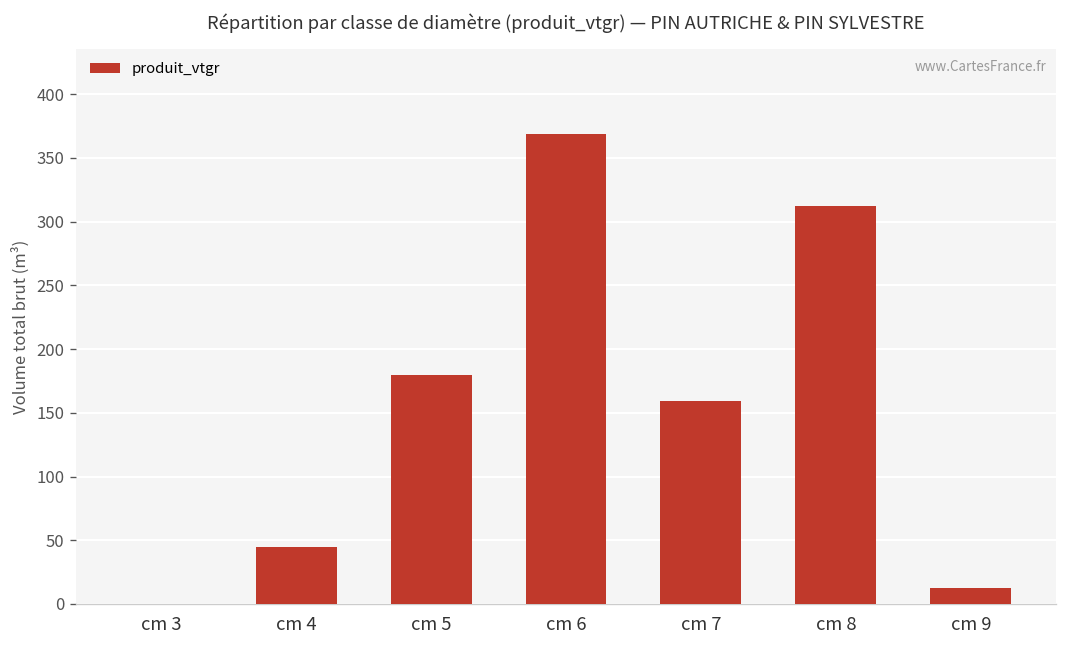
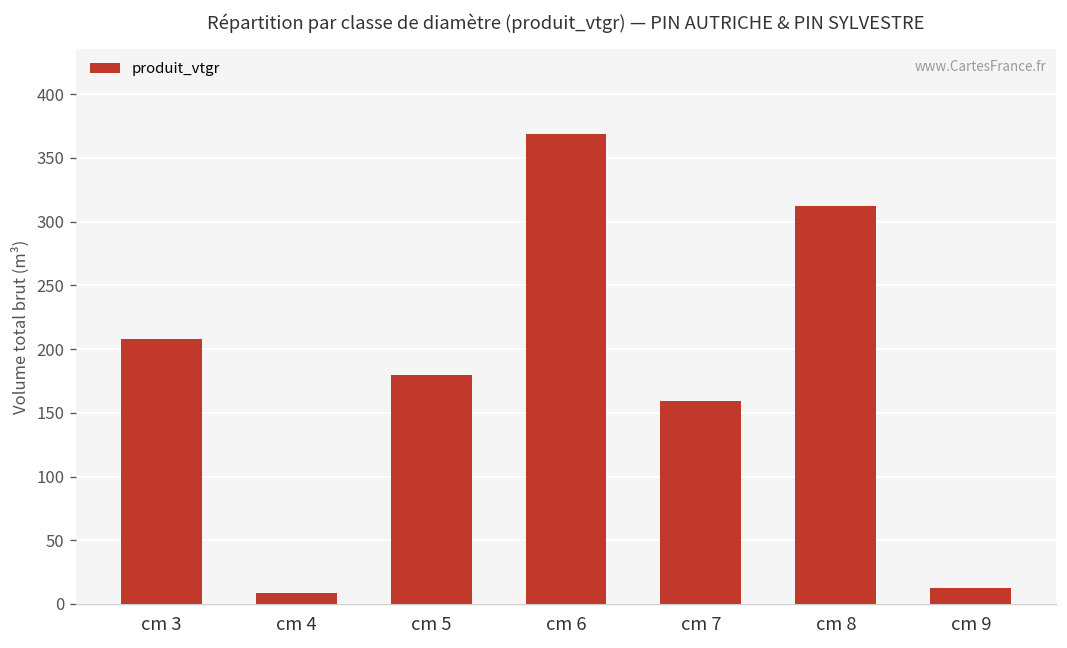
cm 3: 0 -> 208
cm 4: 45 -> 8
